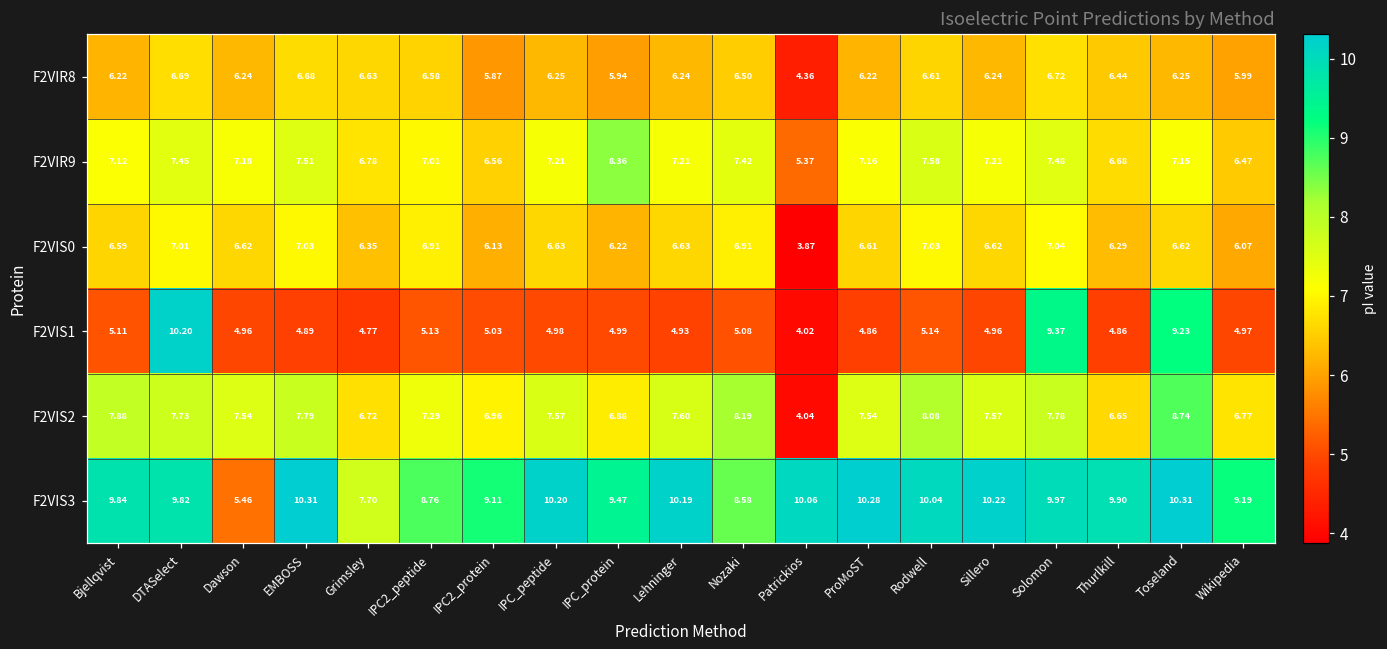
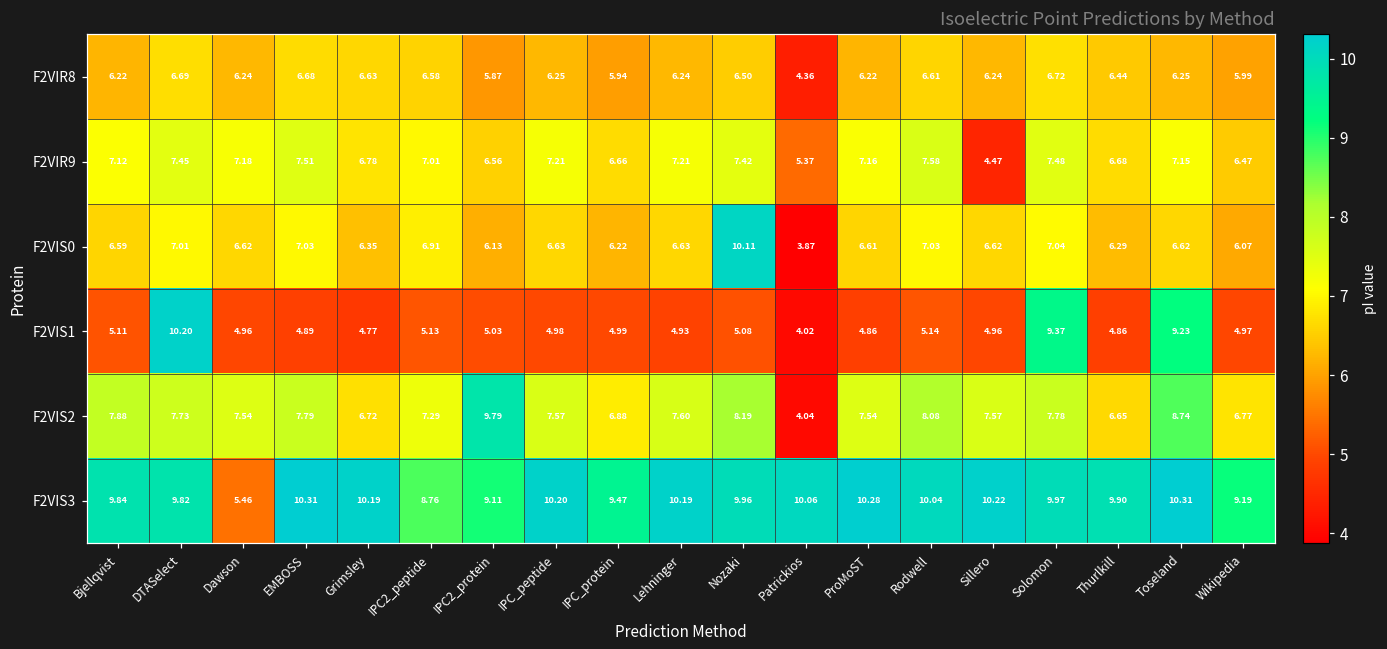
F2VIR9, IPC_protein: 8.36 -> 6.66
F2VIR9, Sillero: 7.21 -> 4.47
F2VIS0, Nozaki: 6.91 -> 10.11
F2VIS2, IPC2_protein: 6.96 -> 9.79
F2VIS3, Grimsley: 7.70 -> 10.19
F2VIS3, Nozaki: 8.58 -> 9.96
